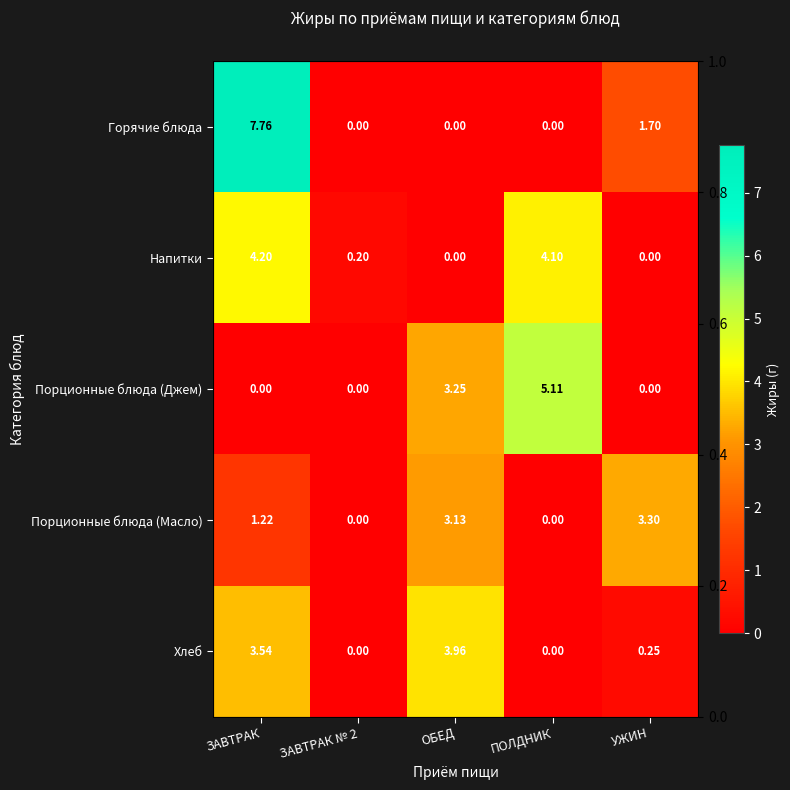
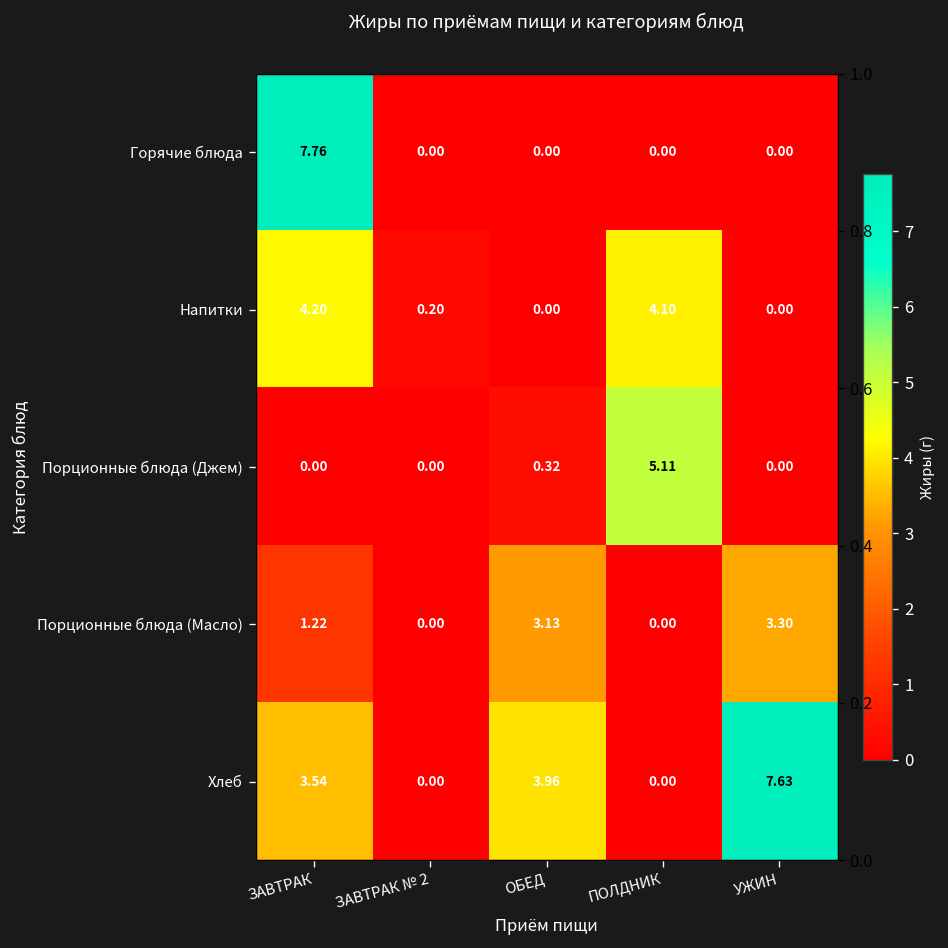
Горячие блюда, УЖИН: 1.70 -> 0.00
Порционные блюда (Джем), ОБЕД: 3.25 -> 0.32
Хлеб, УЖИН: 0.25 -> 7.63
